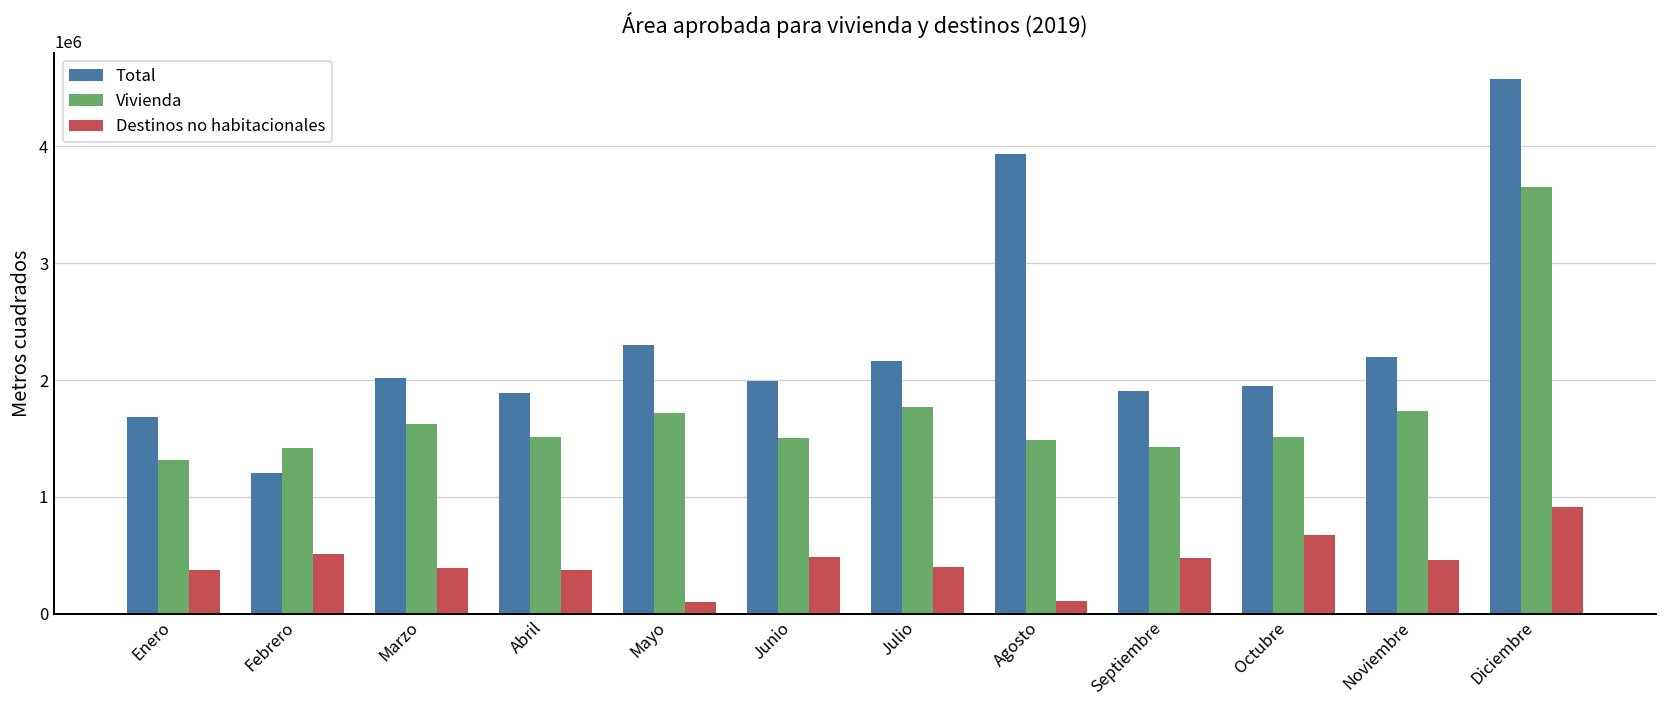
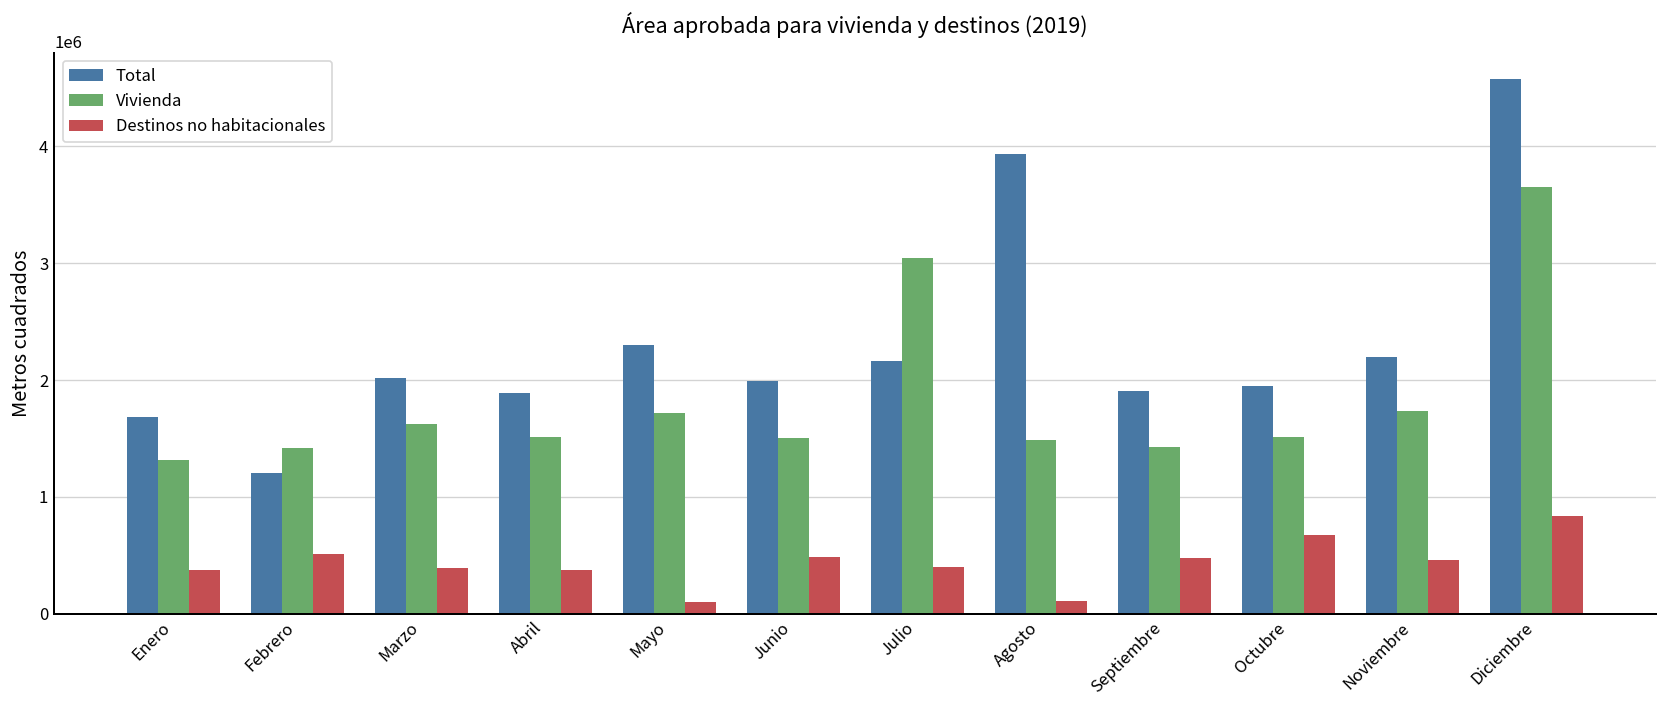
Vivienda, Julio: 1800000 -> 3000000
Destinos no habitacionales, Diciembre: 900000 -> 800000
